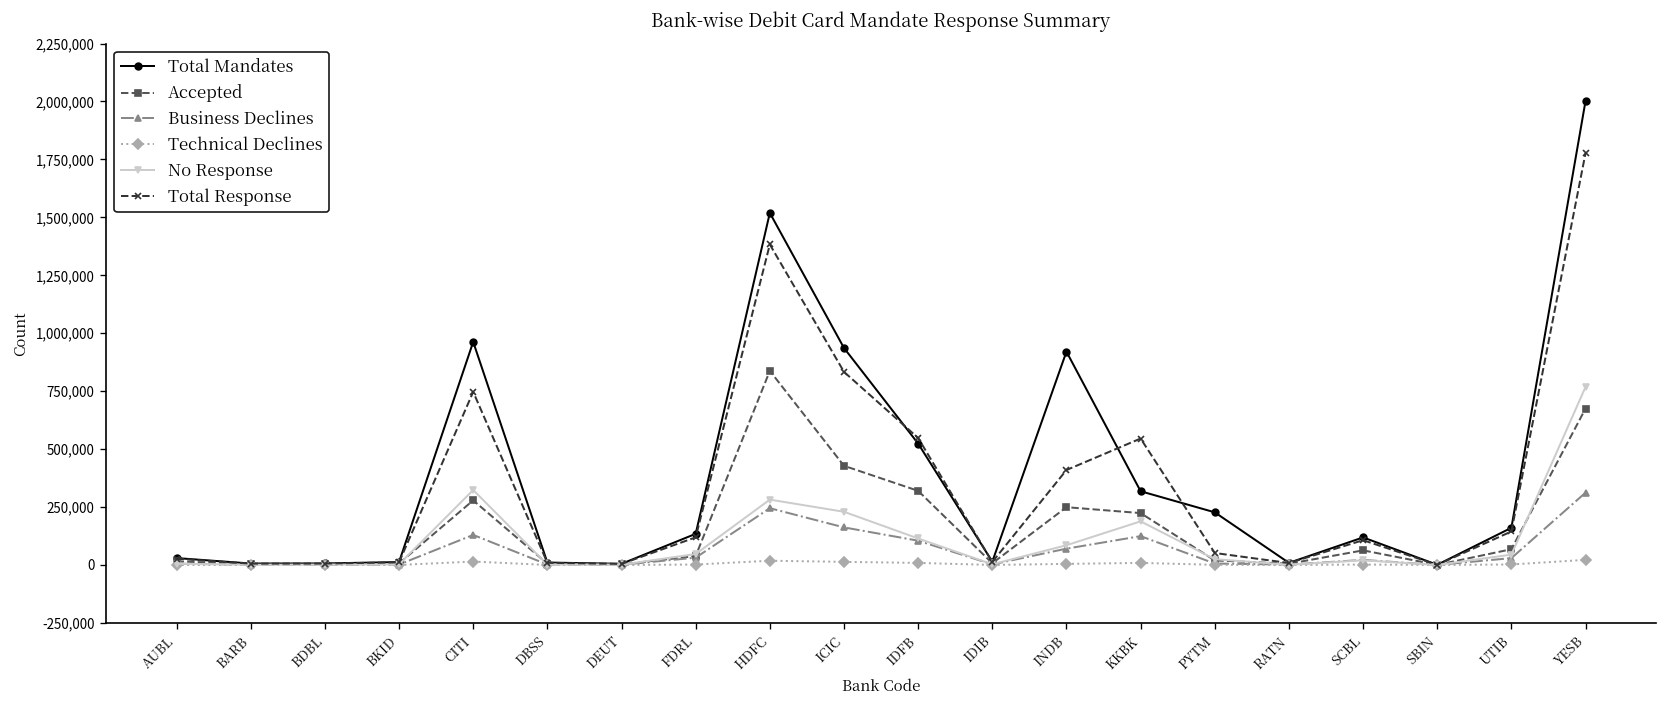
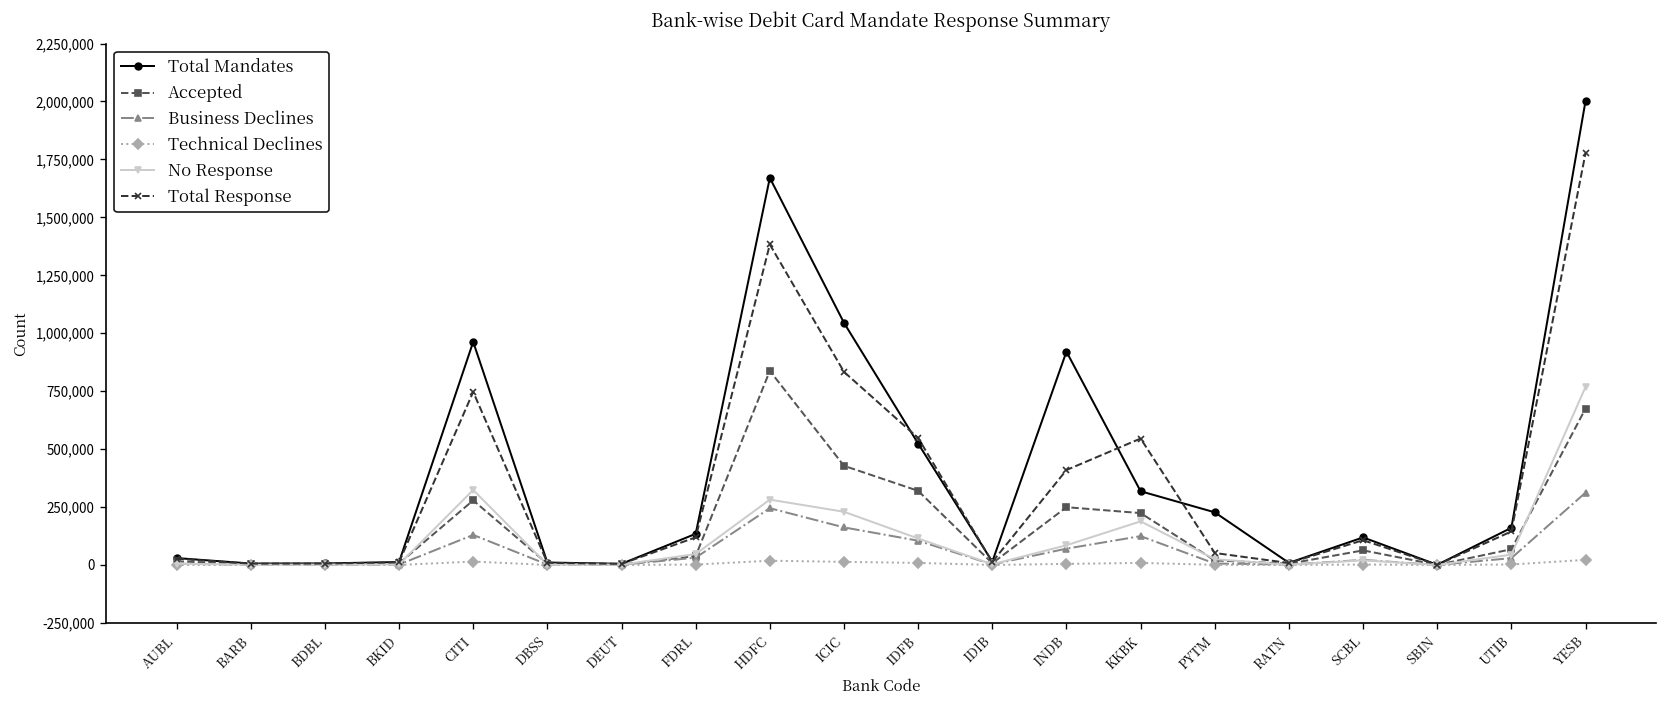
Total Mandates, HDFC: 1,520,000 -> 1,670,000
Total Mandates, ICIC: 940,000 -> 1,040,000
